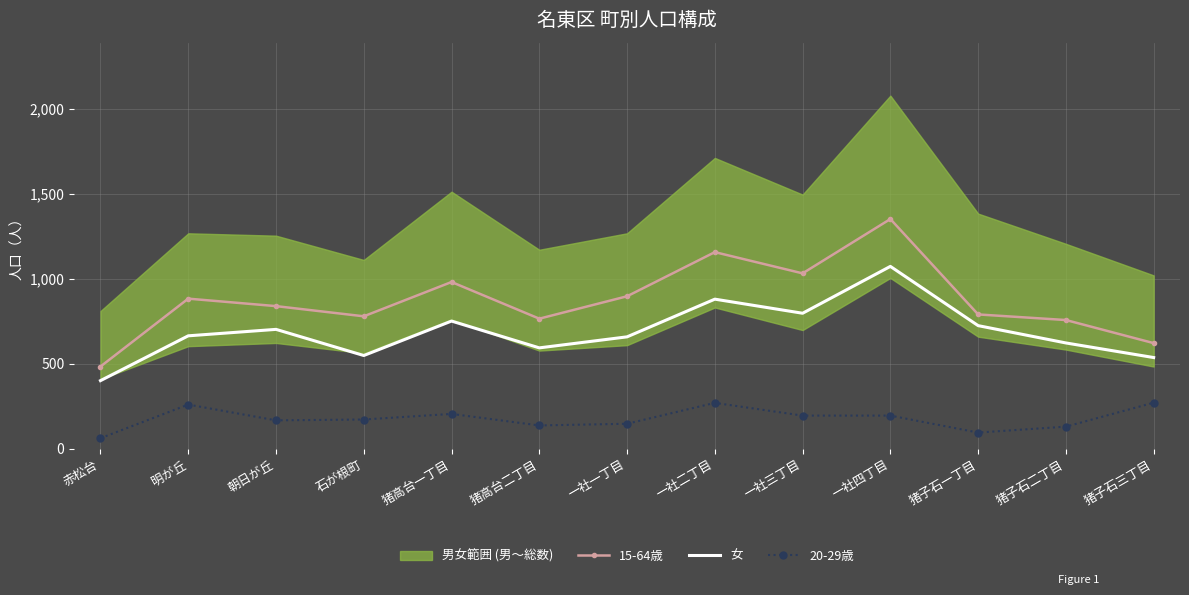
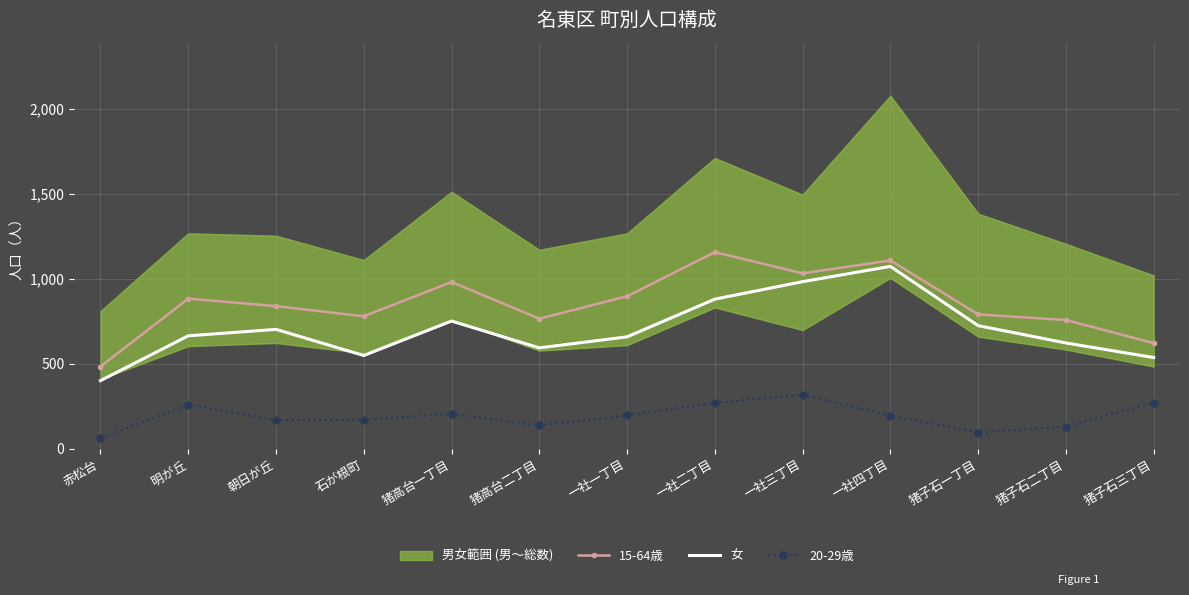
20-29歳, 一社一丁目: 150 -> 200
女, 一社三丁目: 800 -> 980
20-29歳, 一社三丁目: 200 -> 320
15-64歳, 一社四丁目: 1,350 -> 1,110
